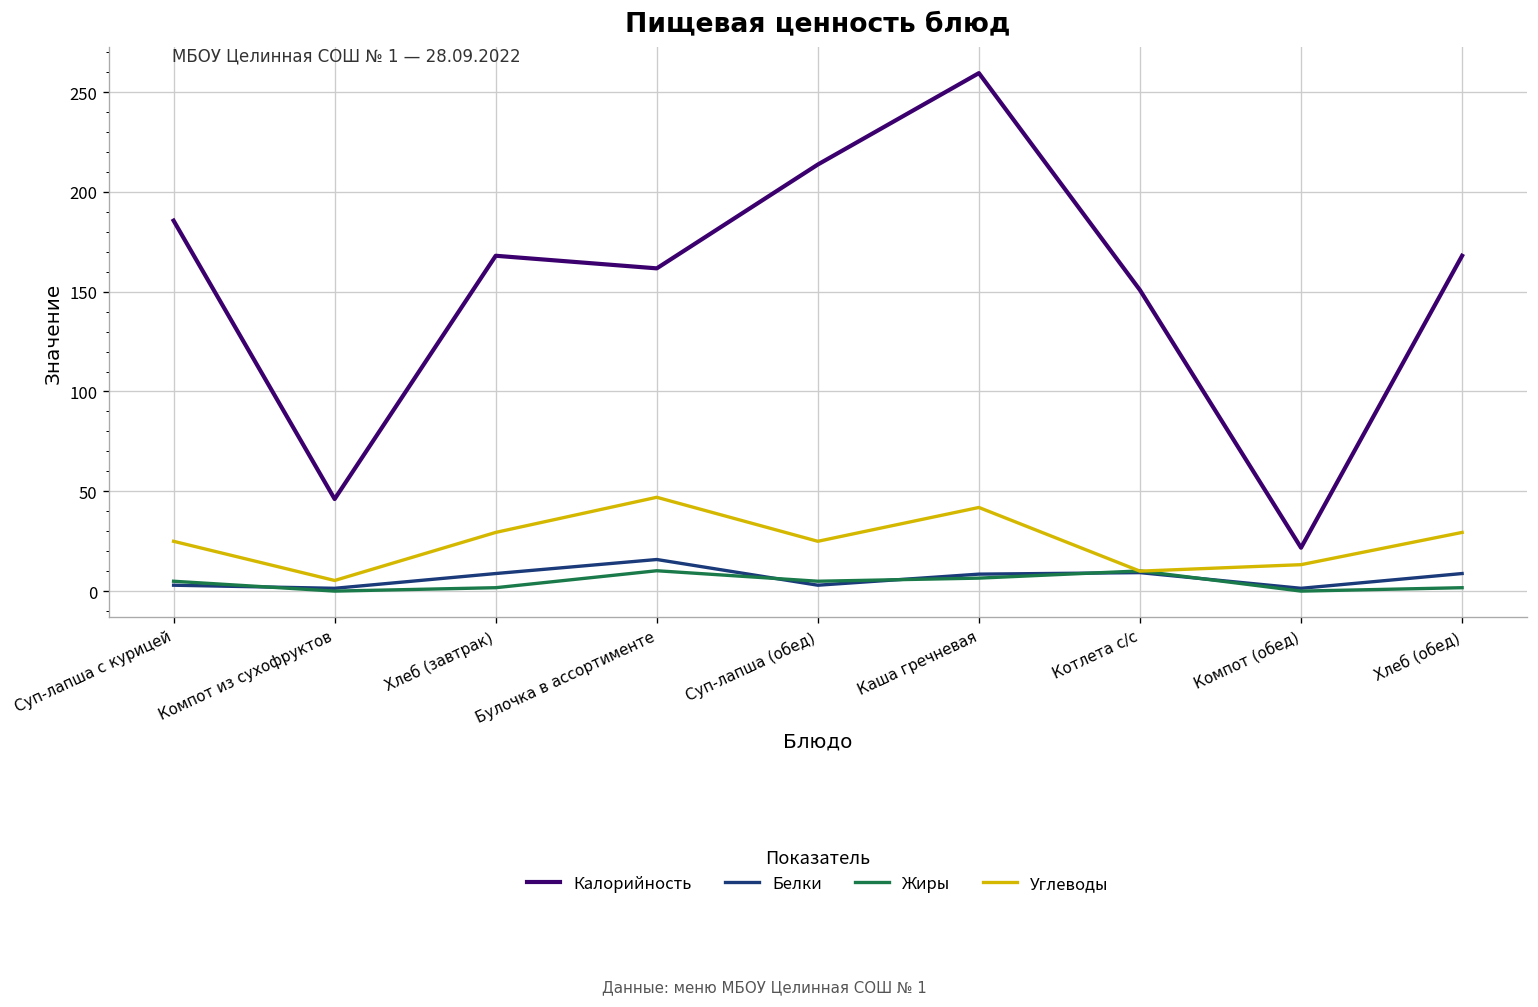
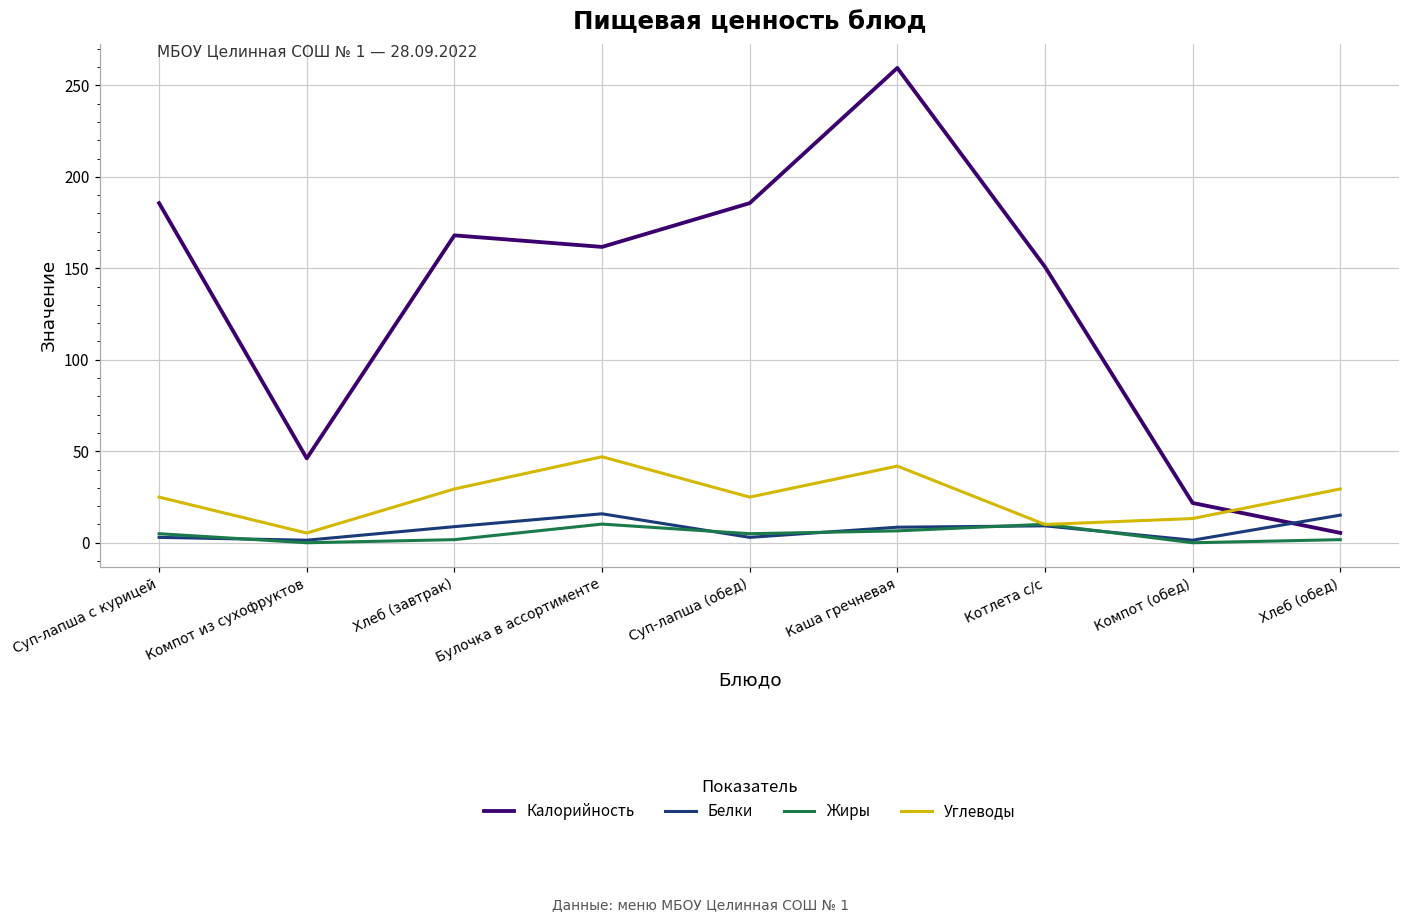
Калорийность, Суп-лапша (обед): 214 -> 186
Калорийность, Хлеб (обед): 168 -> 5
Белки, Хлеб (обед): 9 -> 15
